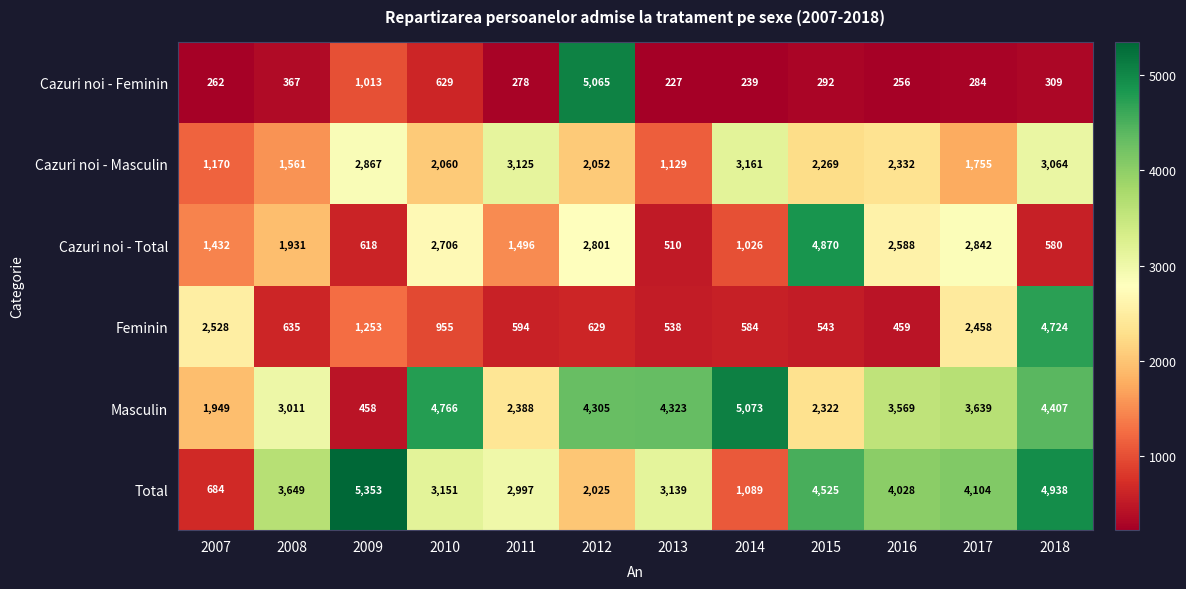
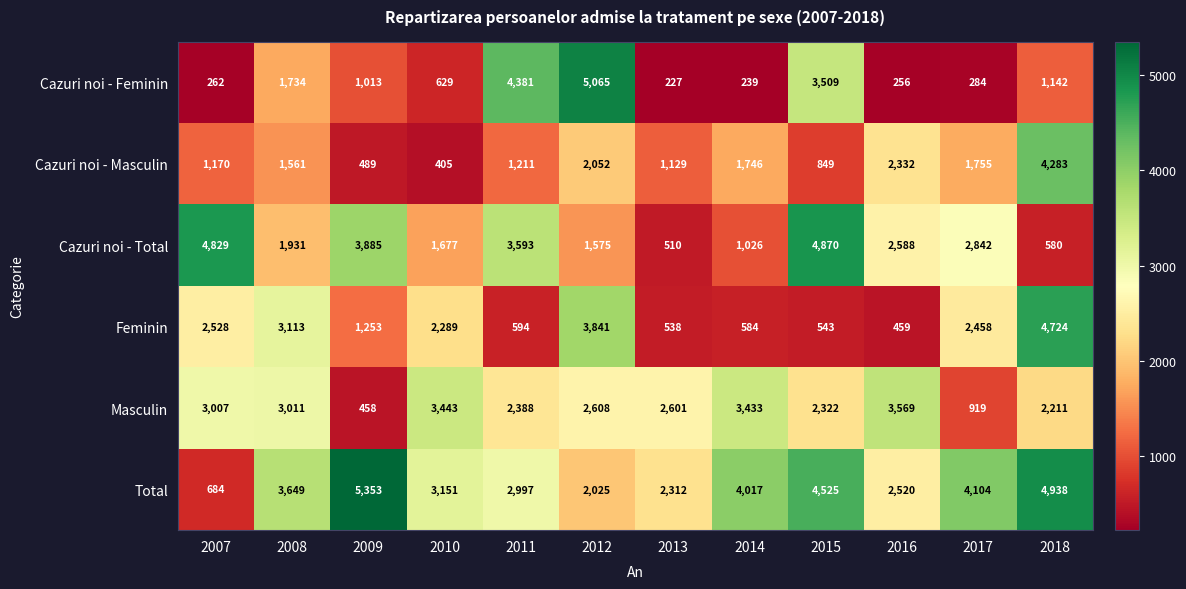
Cazuri noi - Feminin, 2008: 367 -> 1,734
Cazuri noi - Feminin, 2011: 278 -> 4,381
Cazuri noi - Feminin, 2015: 292 -> 3,509
Cazuri noi - Feminin, 2018: 309 -> 1,142
Cazuri noi - Masculin, 2009: 2,867 -> 489
Cazuri noi - Masculin, 2010: 2,060 -> 405
Cazuri noi - Masculin, 2011: 3,125 -> 1,211
Cazuri noi - Masculin, 2014: 3,161 -> 1,746
Cazuri noi - Masculin, 2015: 2,269 -> 849
Cazuri noi - Masculin, 2018: 3,064 -> 4,283
Cazuri noi - Total, 2007: 1,432 -> 4,829
Cazuri noi - Total, 2009: 618 -> 3,885
Cazuri noi - Total, 2010: 2,706 -> 1,677
Cazuri noi - Total, 2011: 1,496 -> 3,593
Cazuri noi - Total, 2012: 2,801 -> 1,575
Feminin, 2008: 635 -> 3,113
Feminin, 2010: 955 -> 2,289
Feminin, 2012: 629 -> 3,841
Masculin, 2007: 1,949 -> 3,007
Masculin, 2010: 4,766 -> 3,443
Masculin, 2012: 4,305 -> 2,608
Masculin, 2013: 4,323 -> 2,601
Masculin, 2014: 5,073 -> 3,433
Masculin, 2017: 3,639 -> 919
Masculin, 2018: 4,407 -> 2,211
Total, 2013: 3,139 -> 2,312
Total, 2014: 1,089 -> 4,017
Total, 2016: 4,028 -> 2,520
